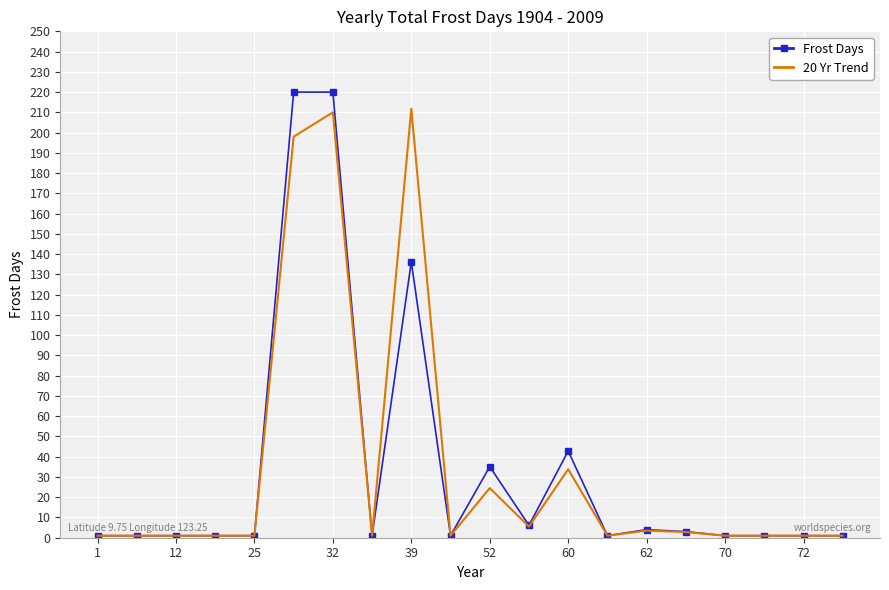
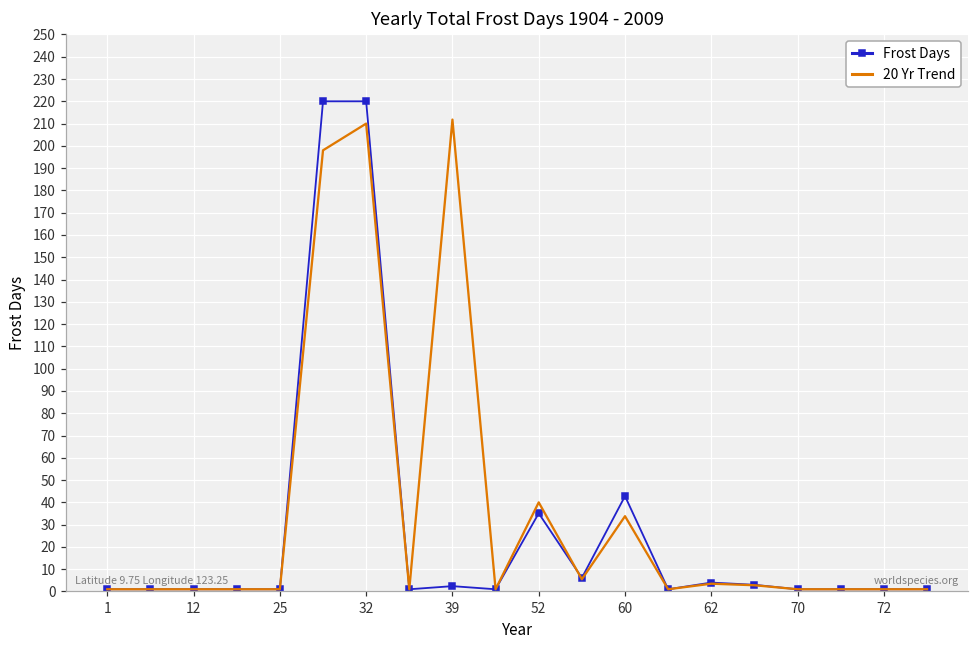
Frost Days, 39: 136 -> 2
20 Yr Trend, 52: 25 -> 40
